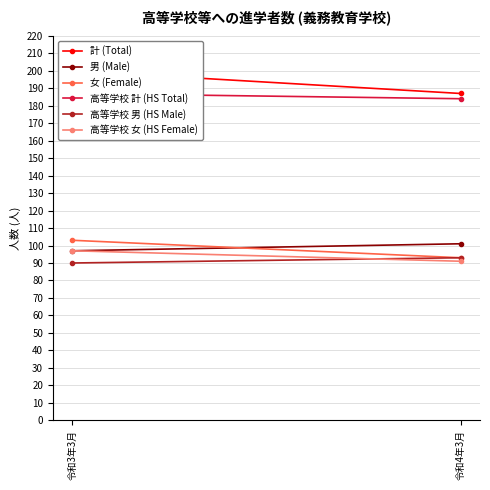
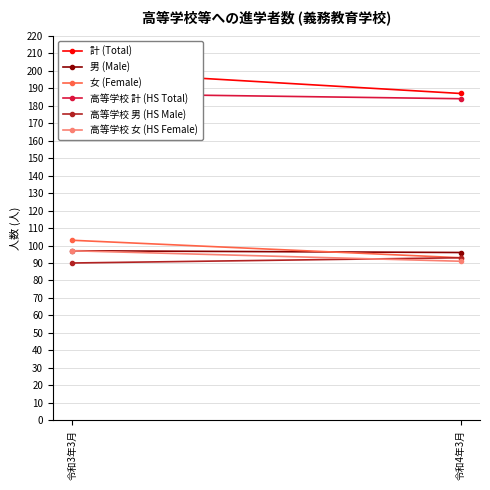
男 (Male), 令和4年3月: 101 -> 96
